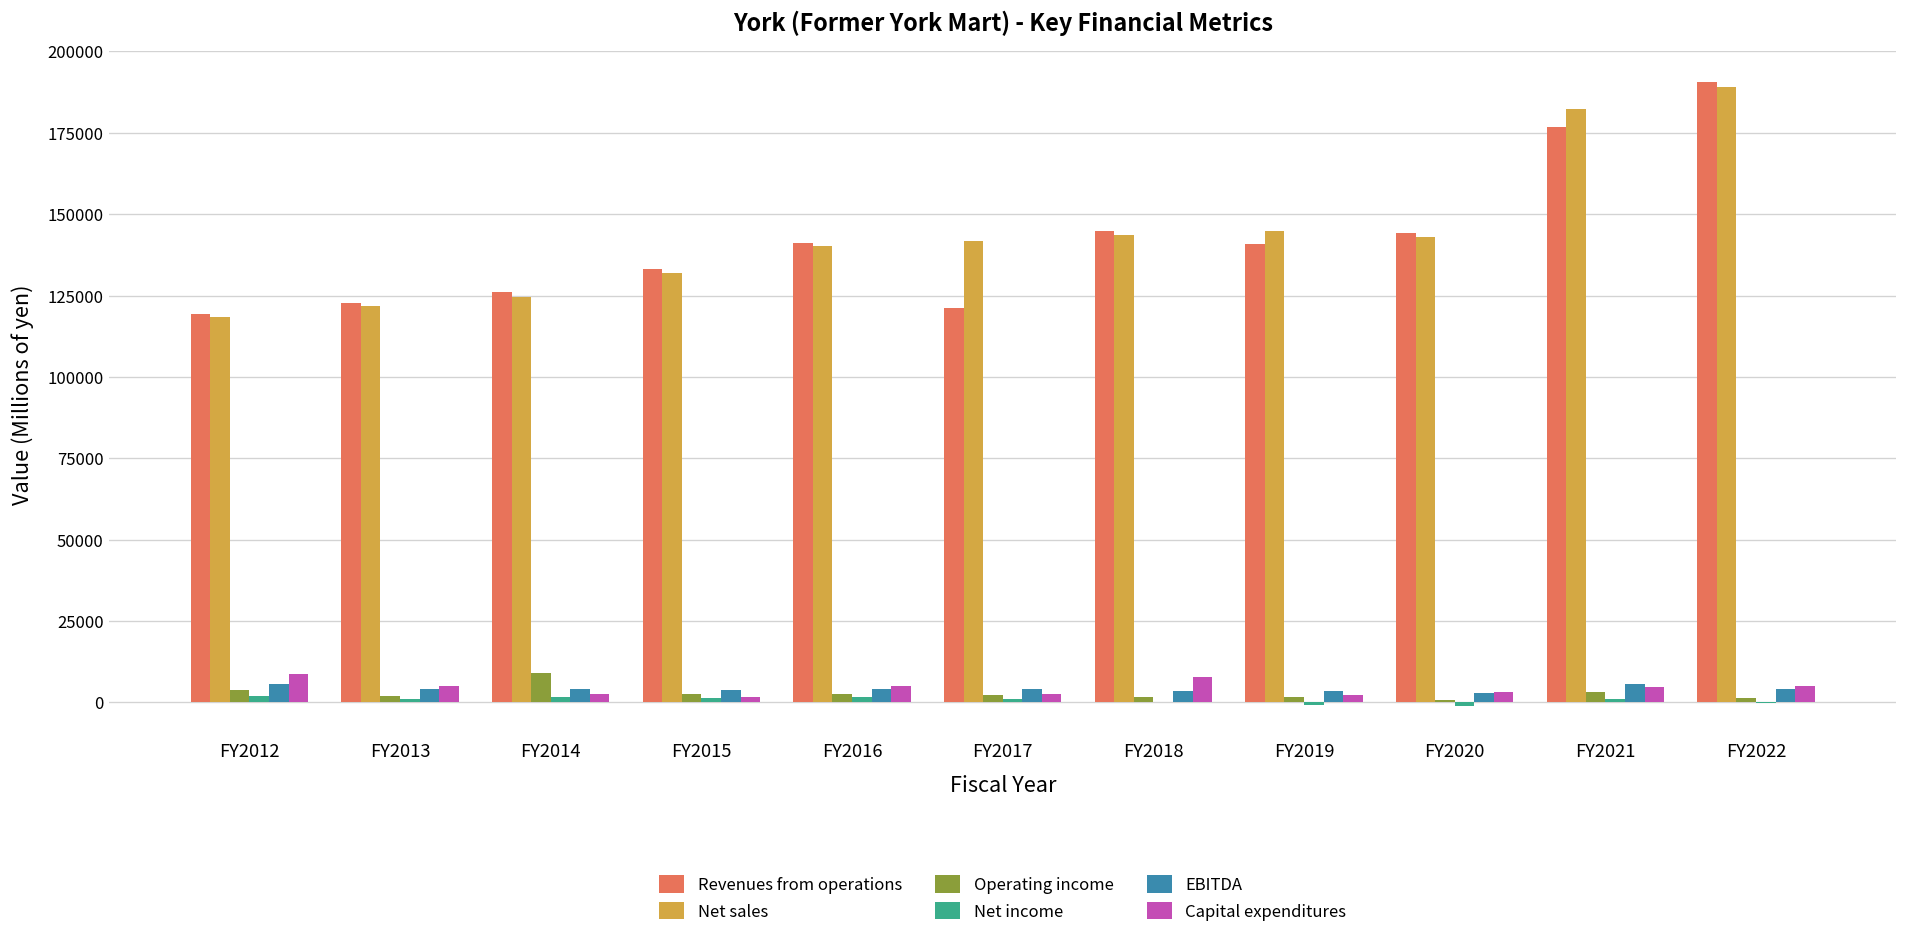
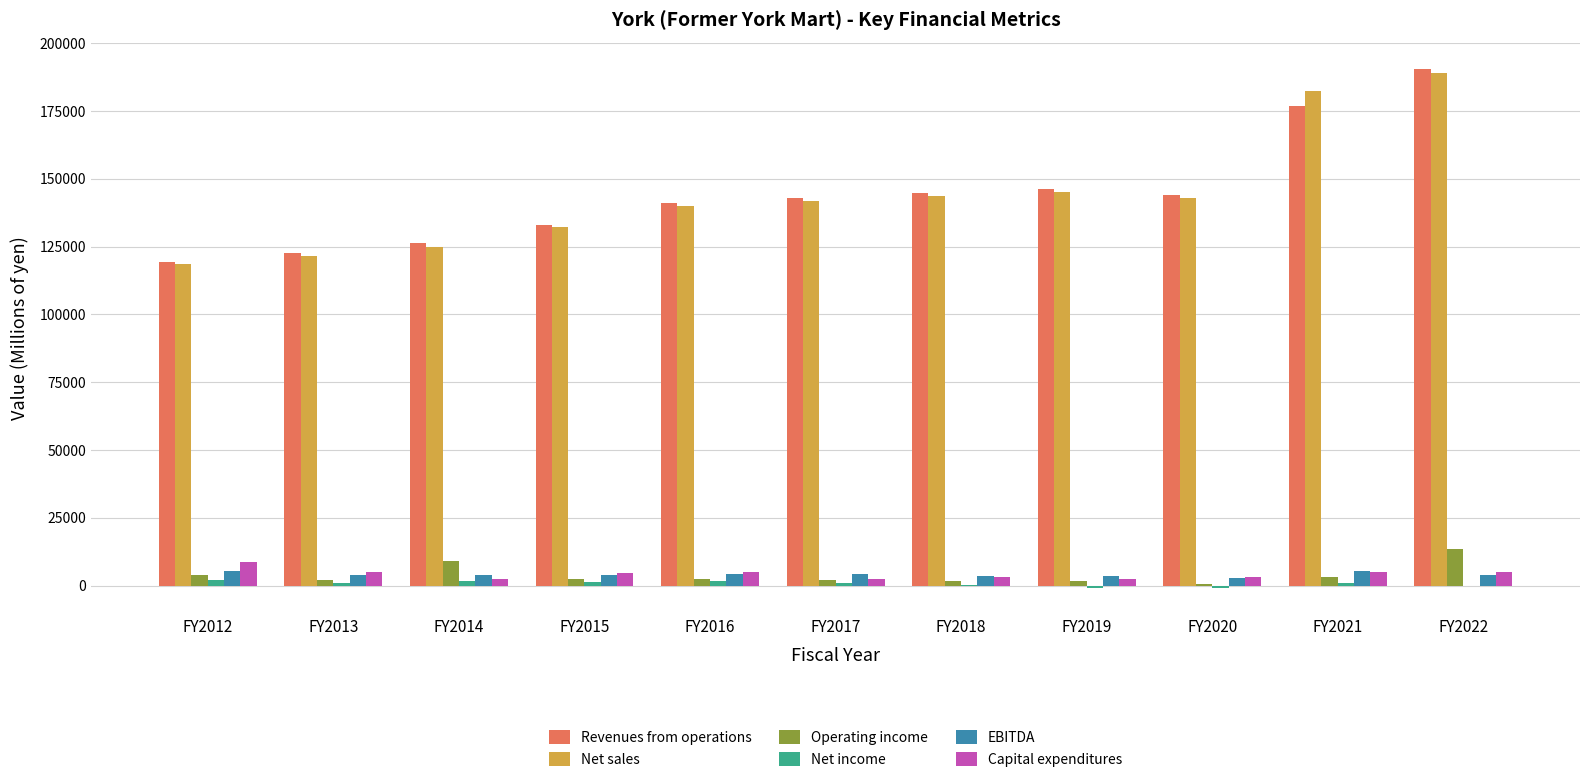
Capital expenditures, FY2015: 2000 -> 5000
Revenues from operations, FY2017: 121000 -> 143000
Capital expenditures, FY2018: 8000 -> 3000
Revenues from operations, FY2019: 141000 -> 146000
Operating income, FY2022: 1000 -> 14000
